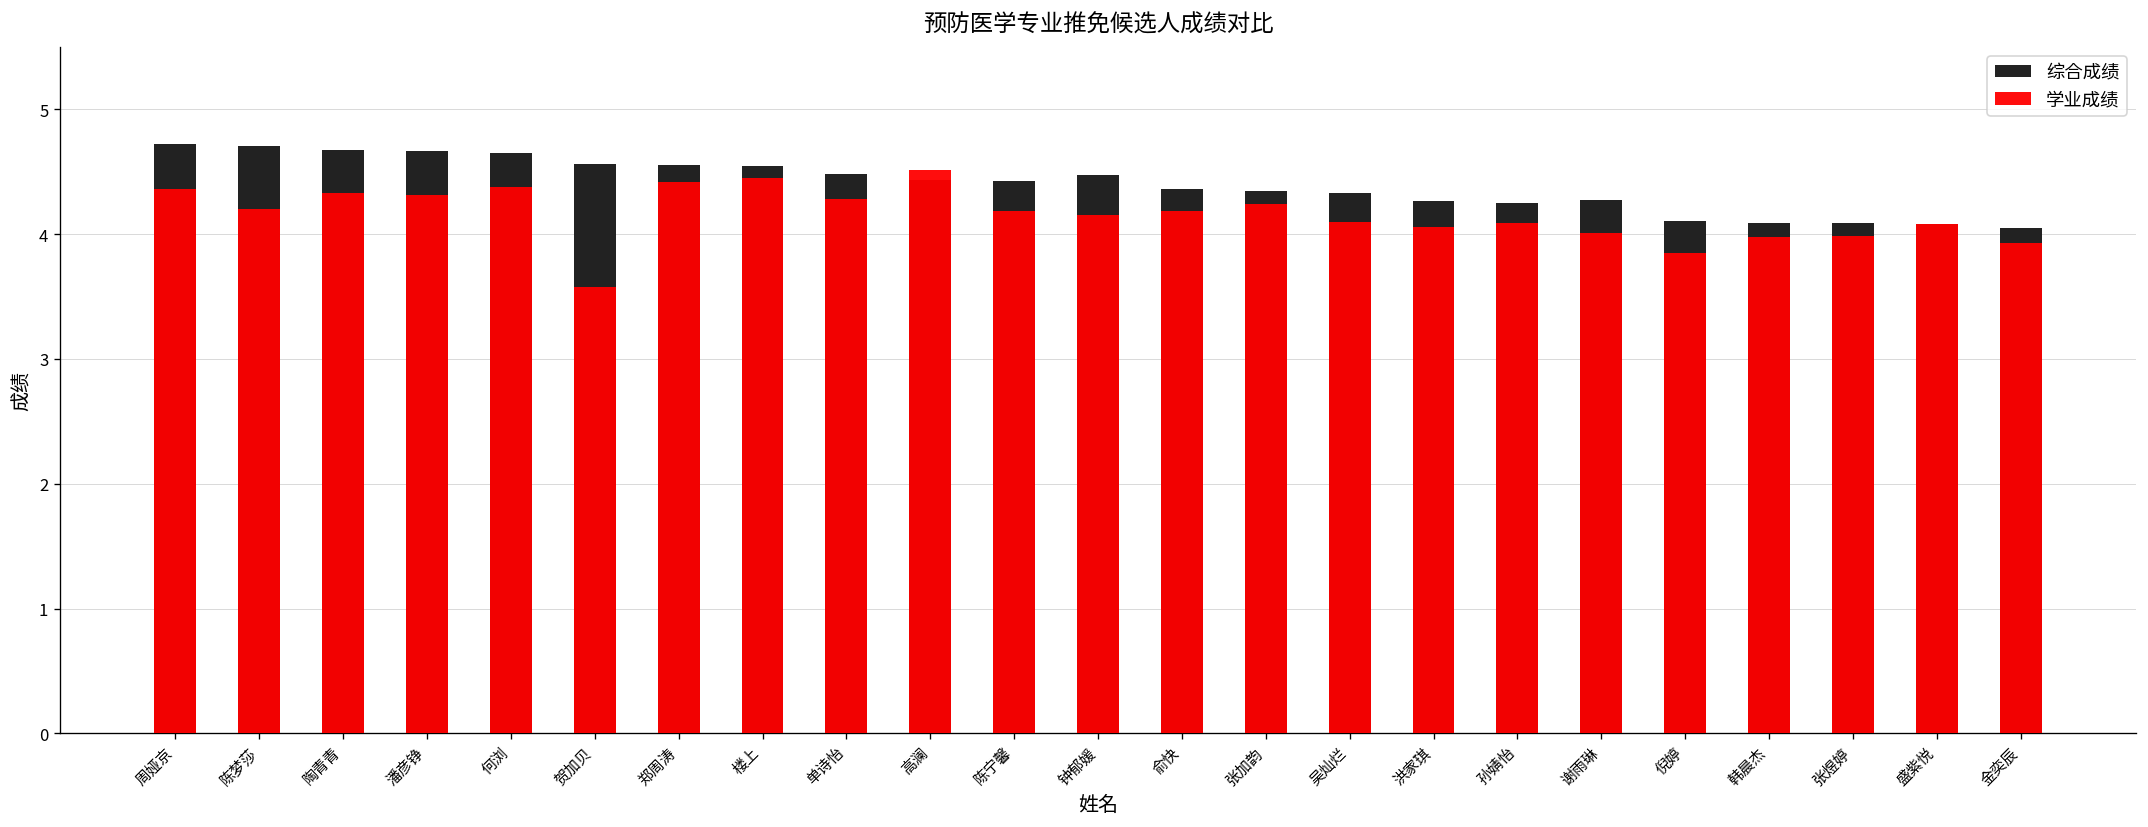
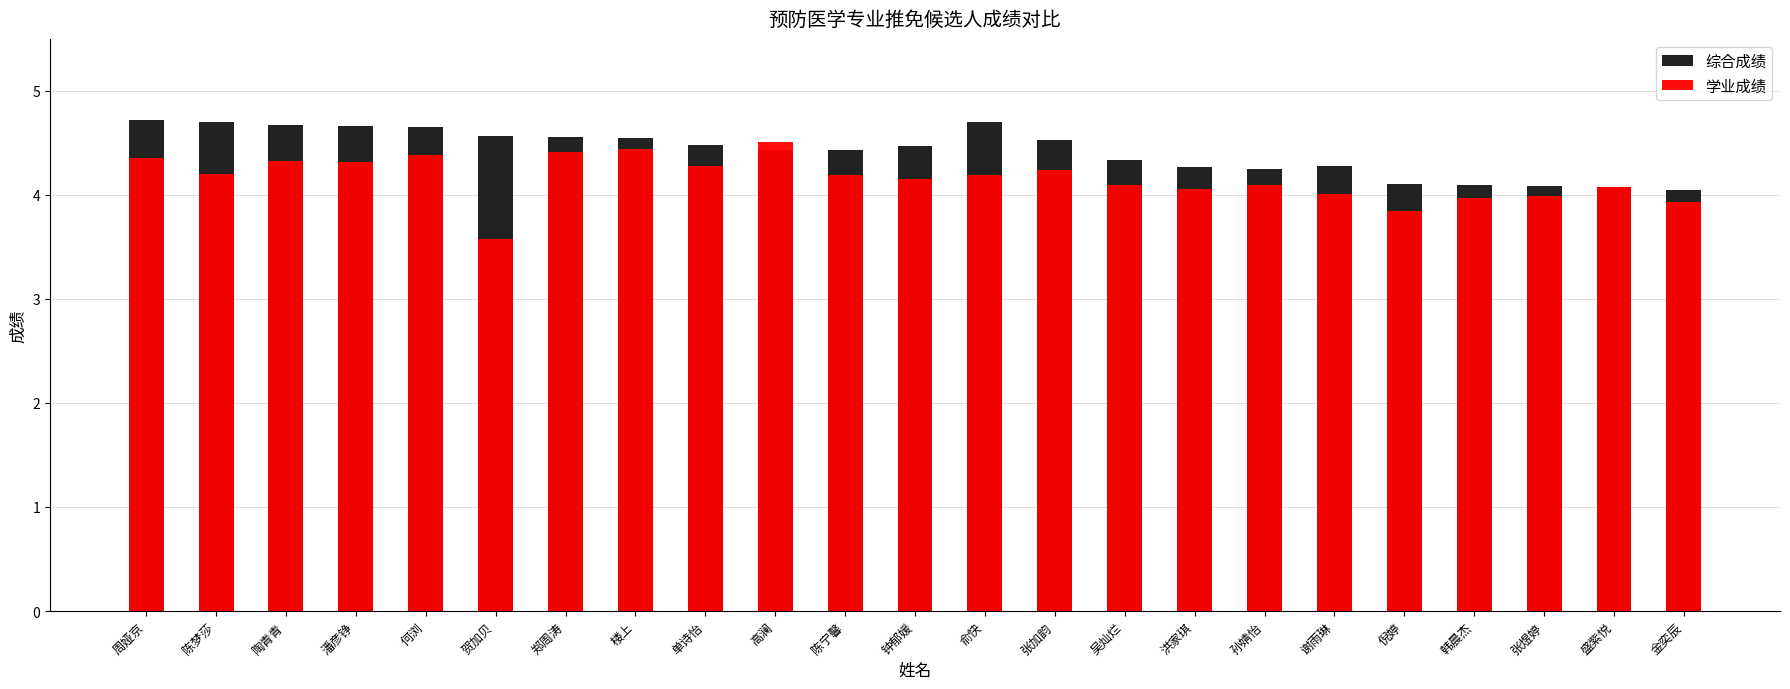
综合成绩, 俞快: 4.36 -> 4.70
综合成绩, 张加韵: 4.34 -> 4.53
